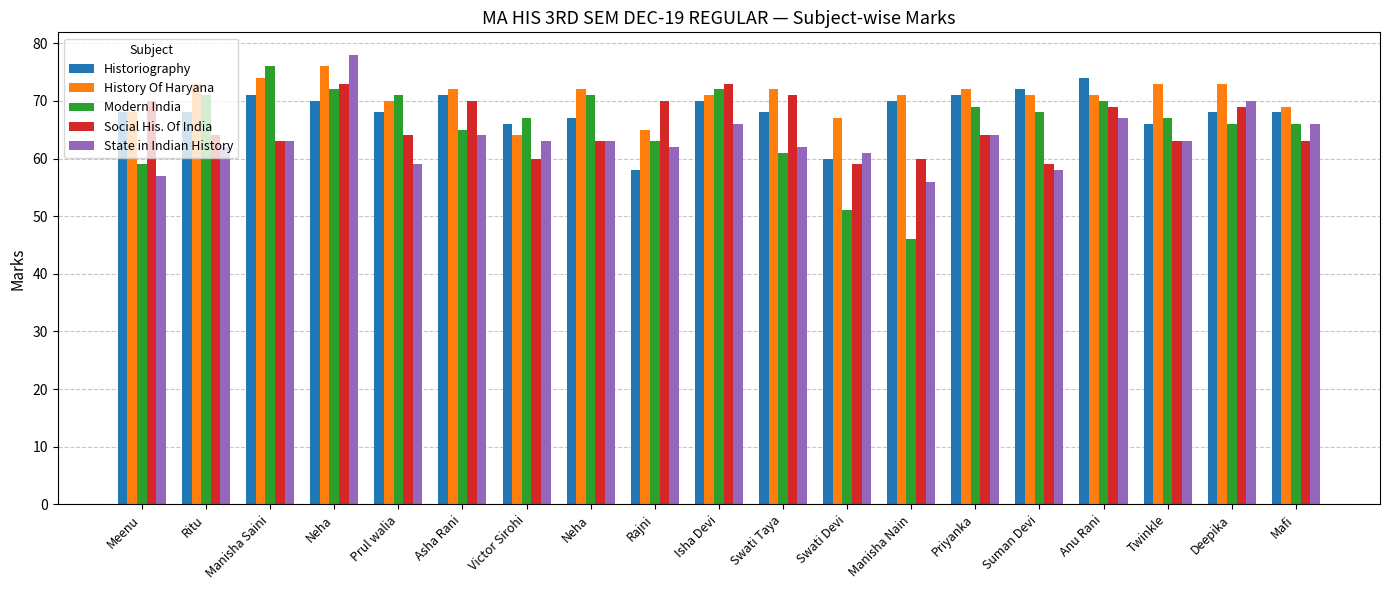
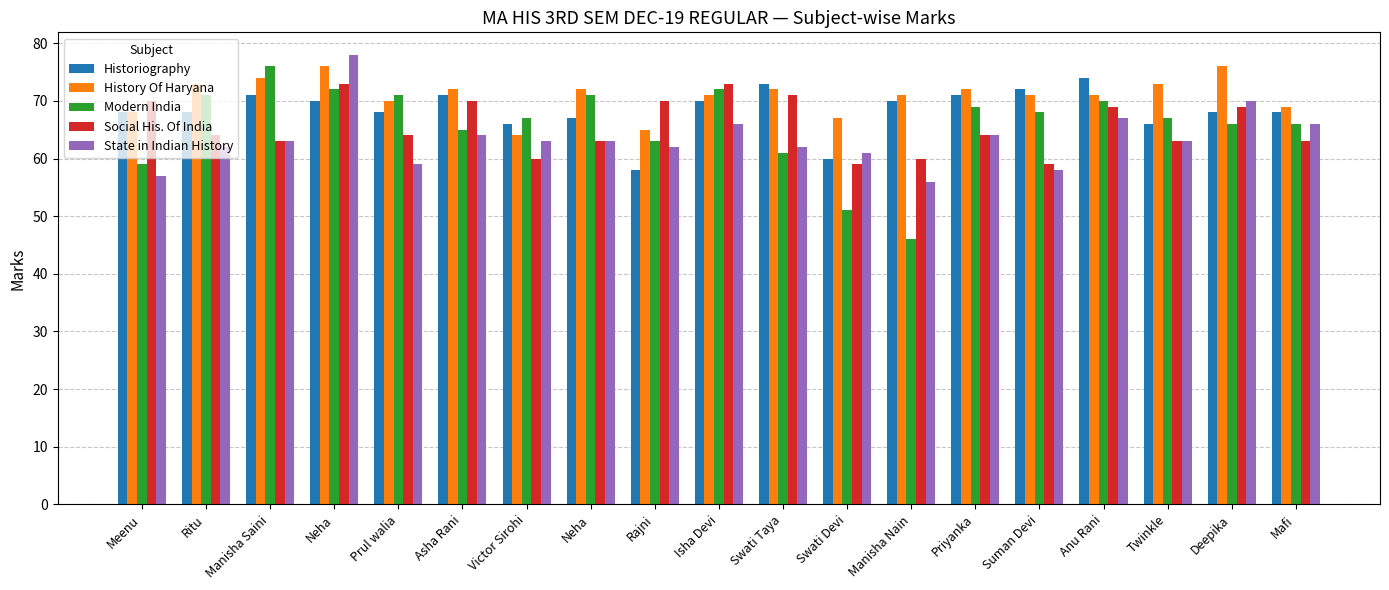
Historiography, Swati Taya: 68 -> 73
History Of Haryana, Deepika: 73 -> 76
